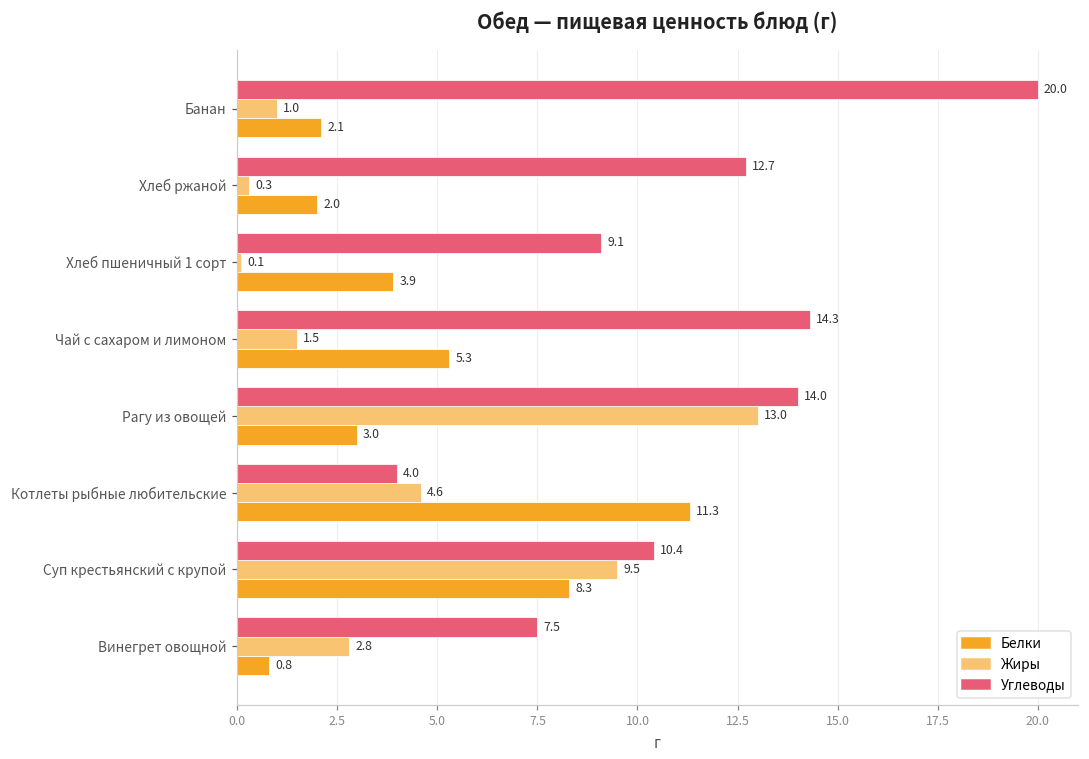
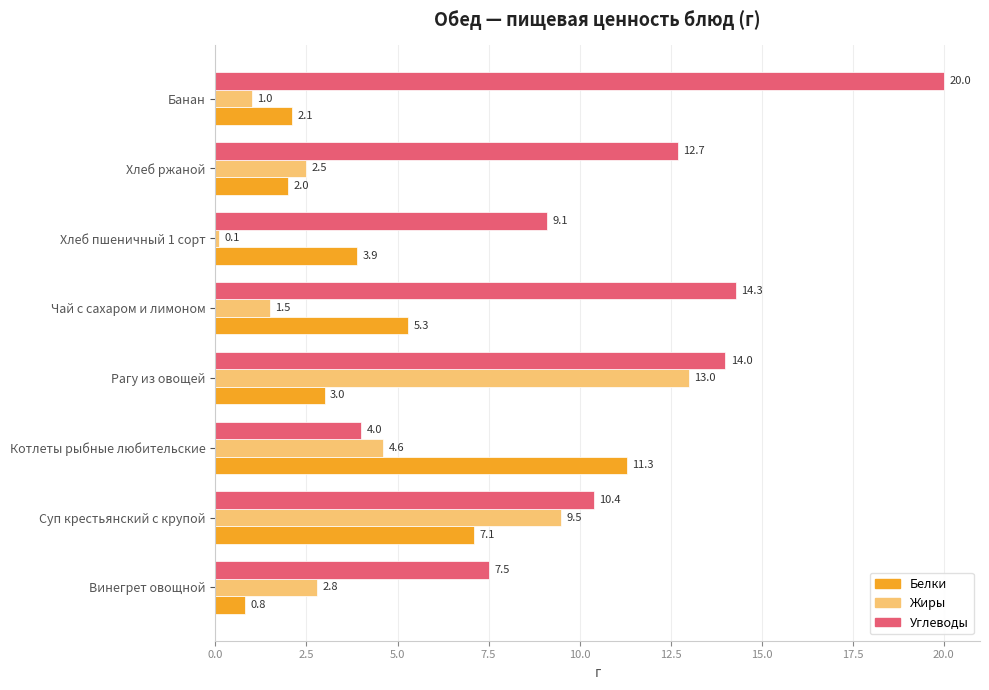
Жиры, Хлеб ржаной: 0.3 -> 2.5
Белки, Суп крестьянский с крупой: 8.3 -> 7.1
